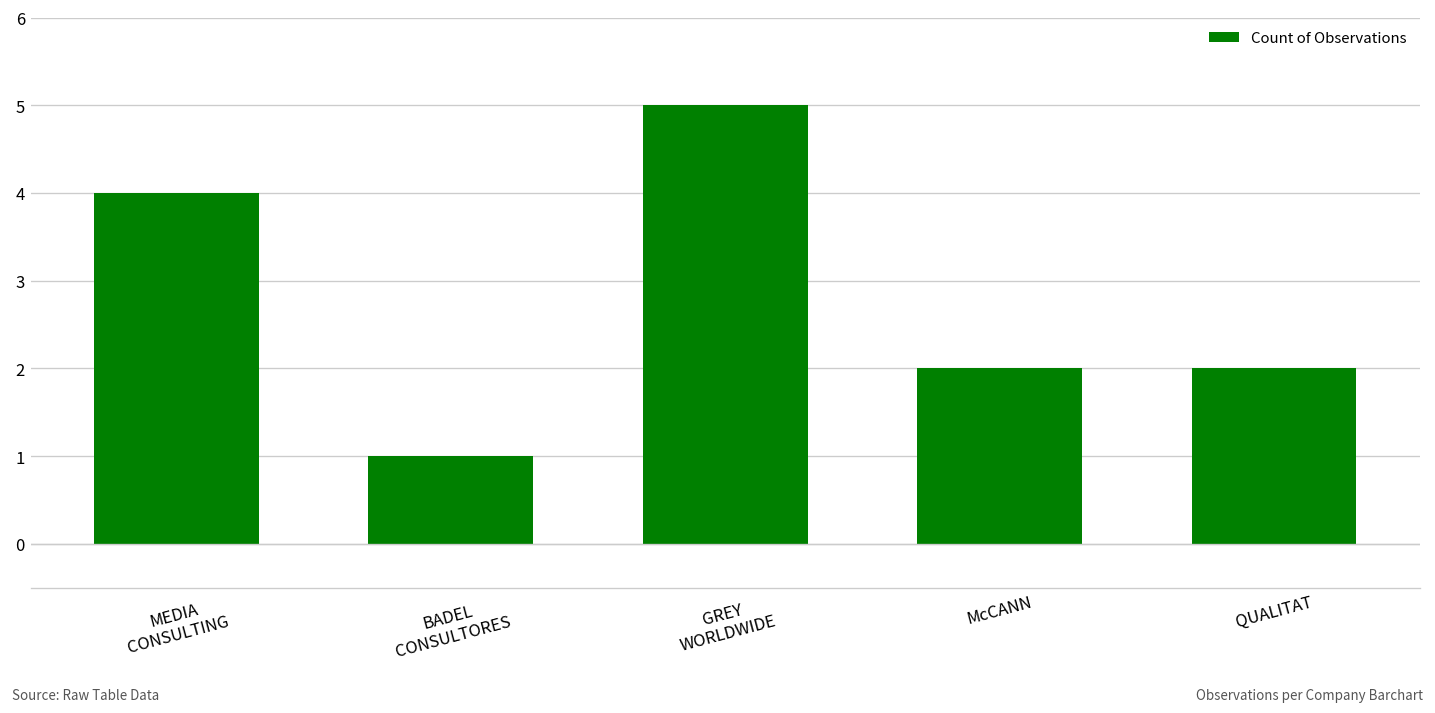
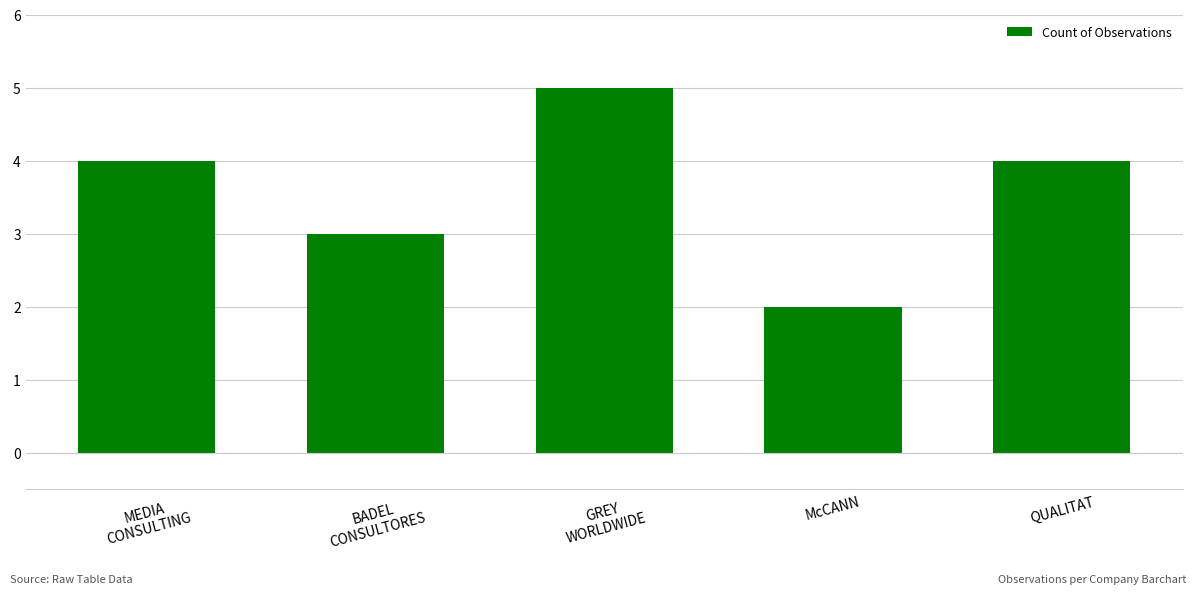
BADEL CONSULTORES: 1 -> 3
QUALITAT: 2 -> 4
